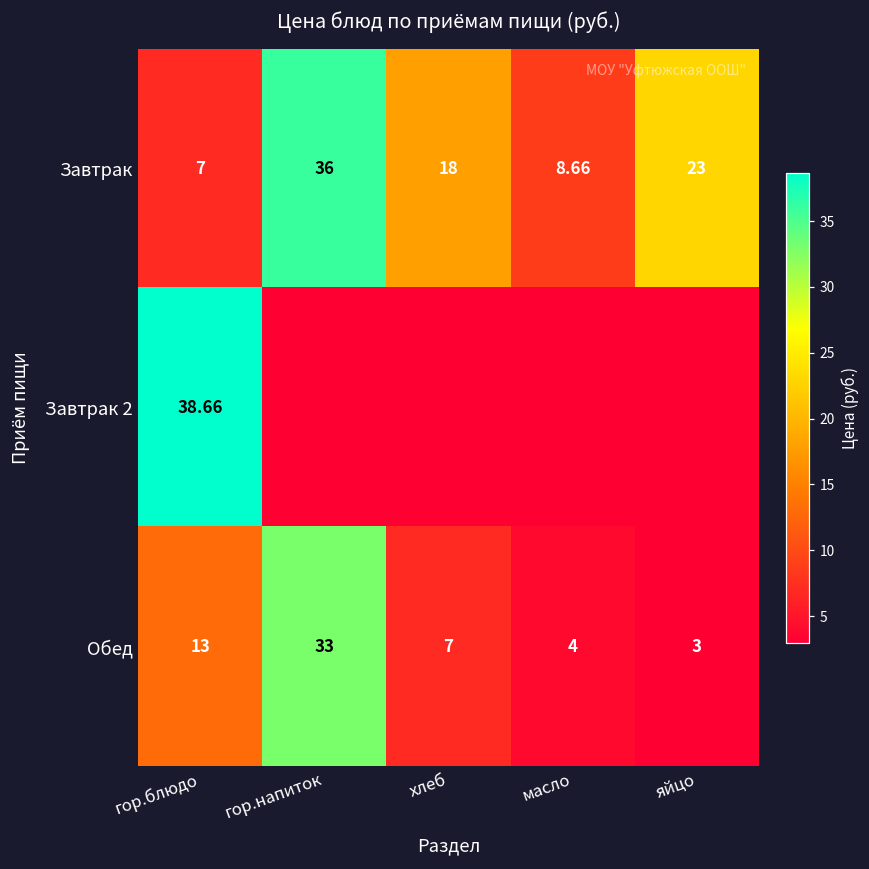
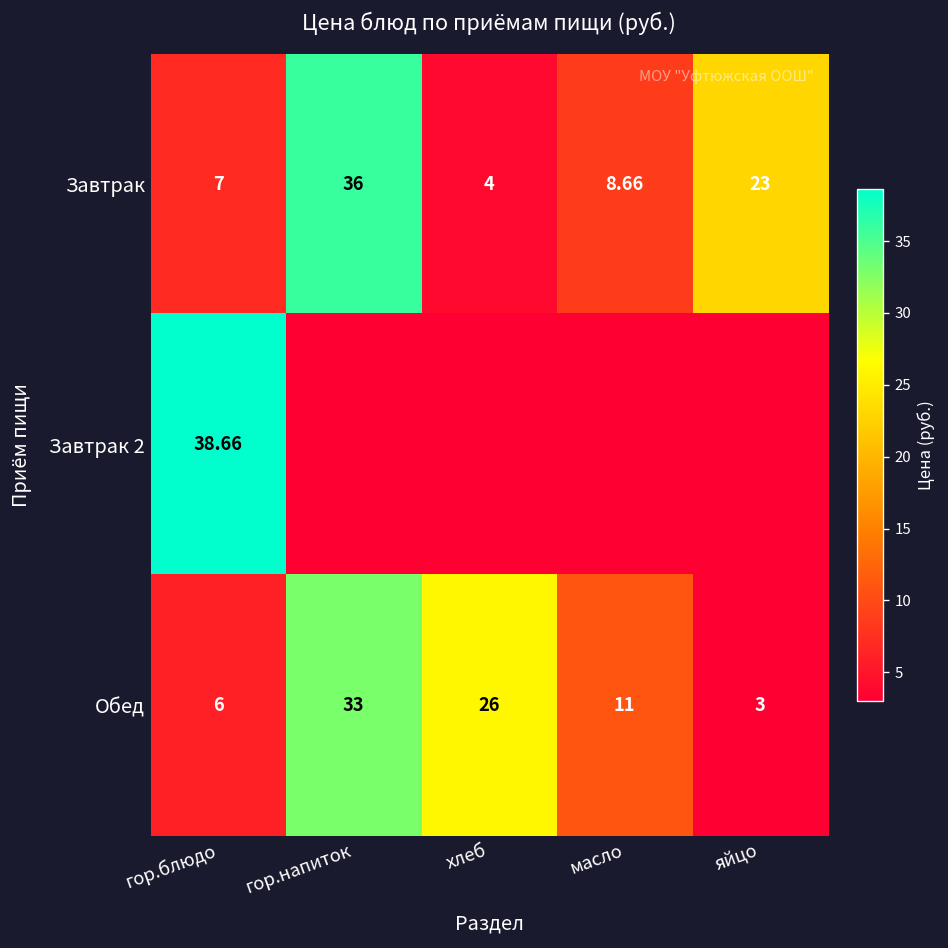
Завтрак, хлеб: 18 -> 4
Обед, гор.блюдо: 13 -> 6
Обед, хлеб: 7 -> 26
Обед, масло: 4 -> 11
